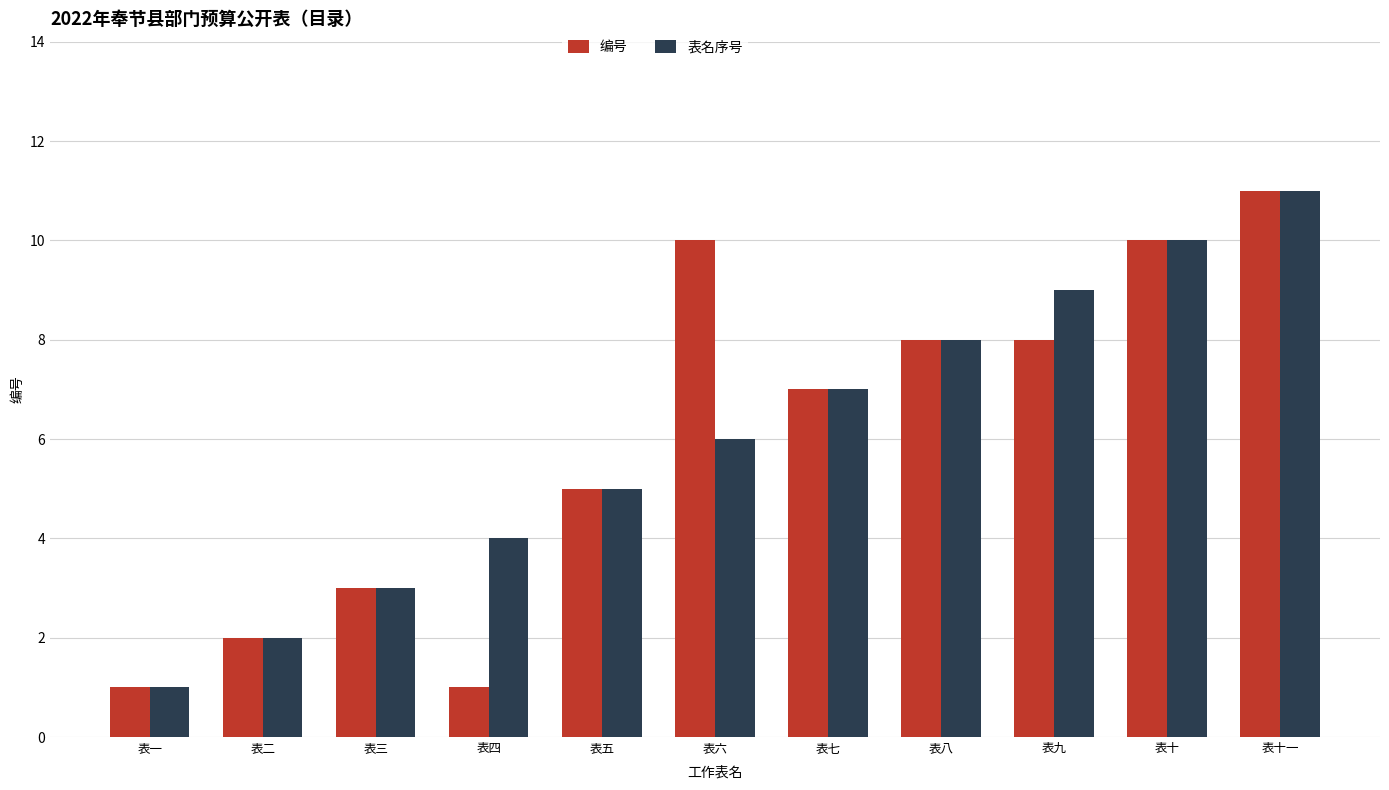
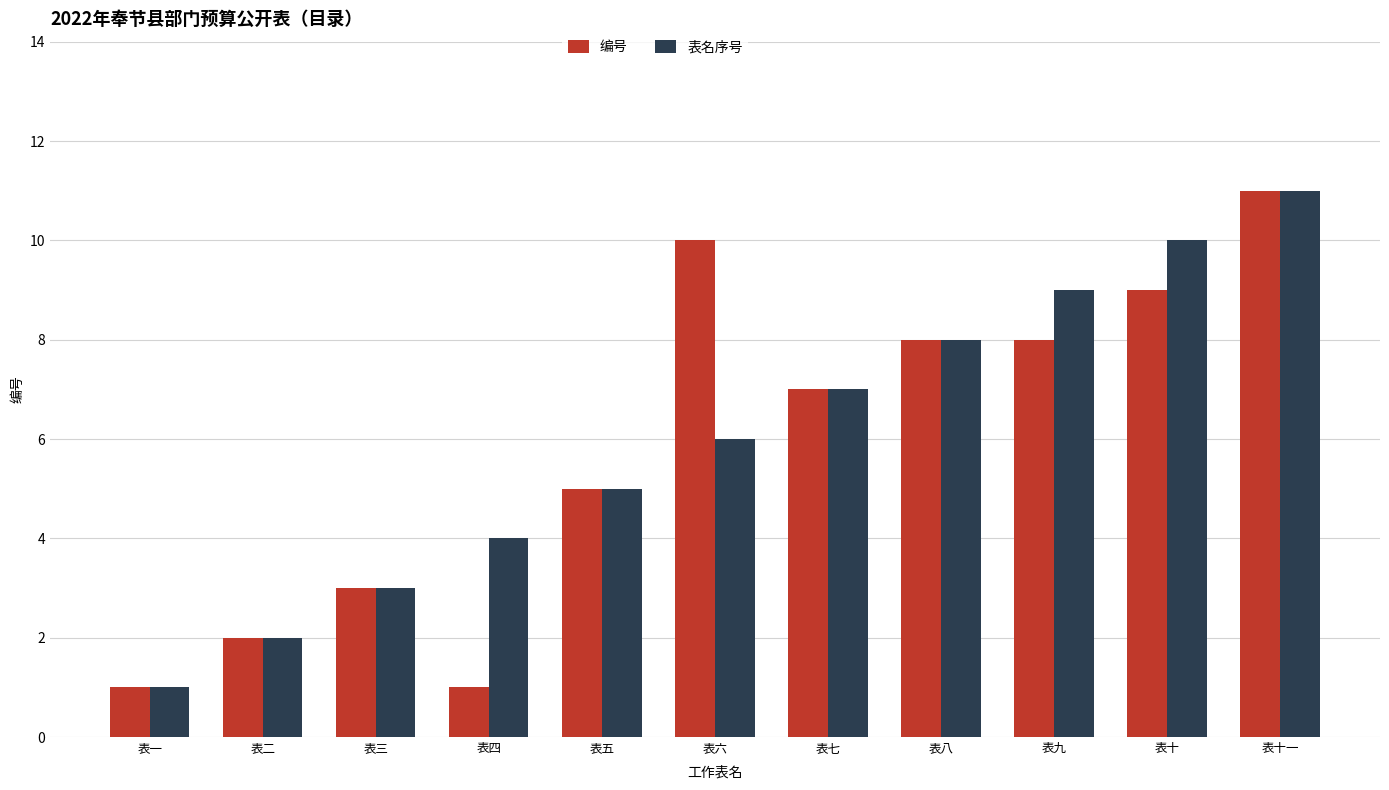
编号, 表十: 10 -> 9
